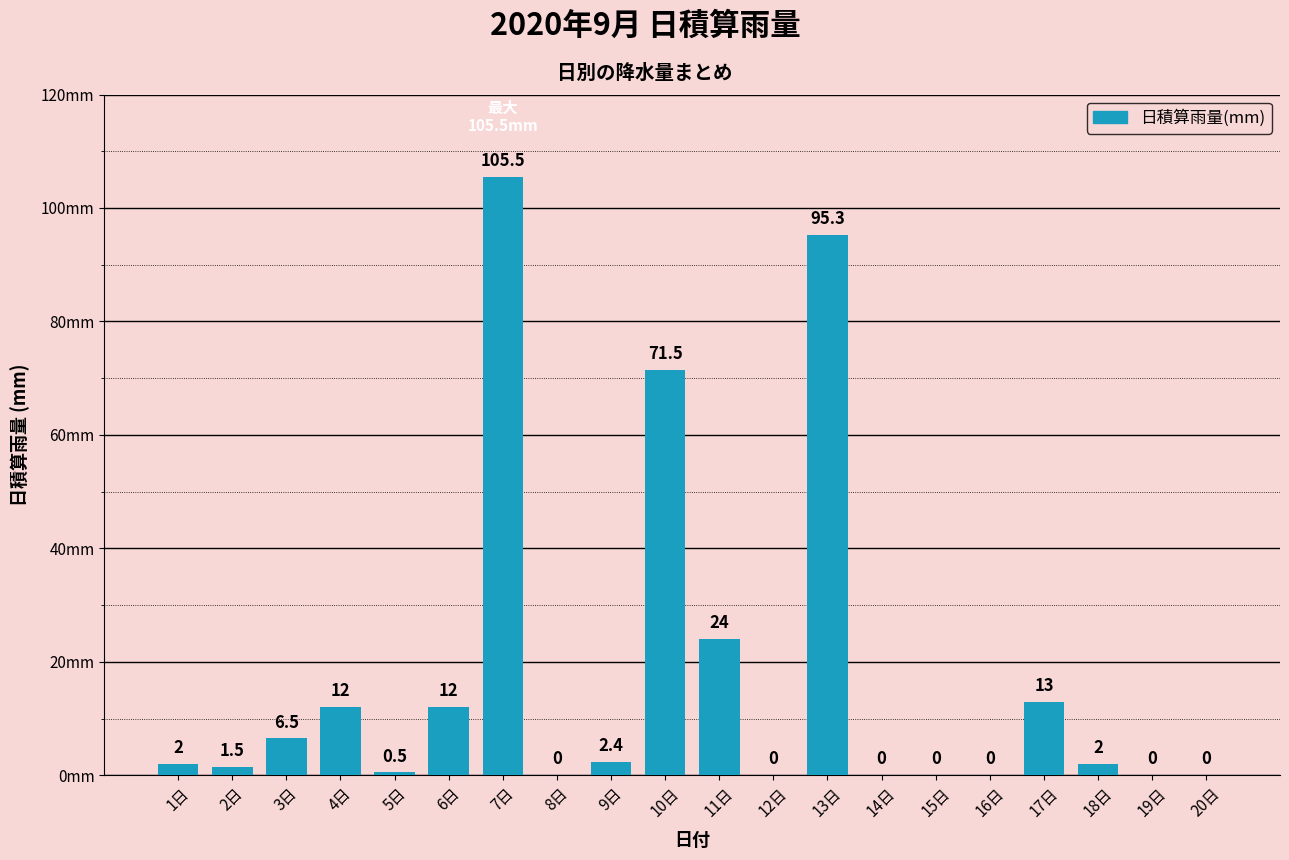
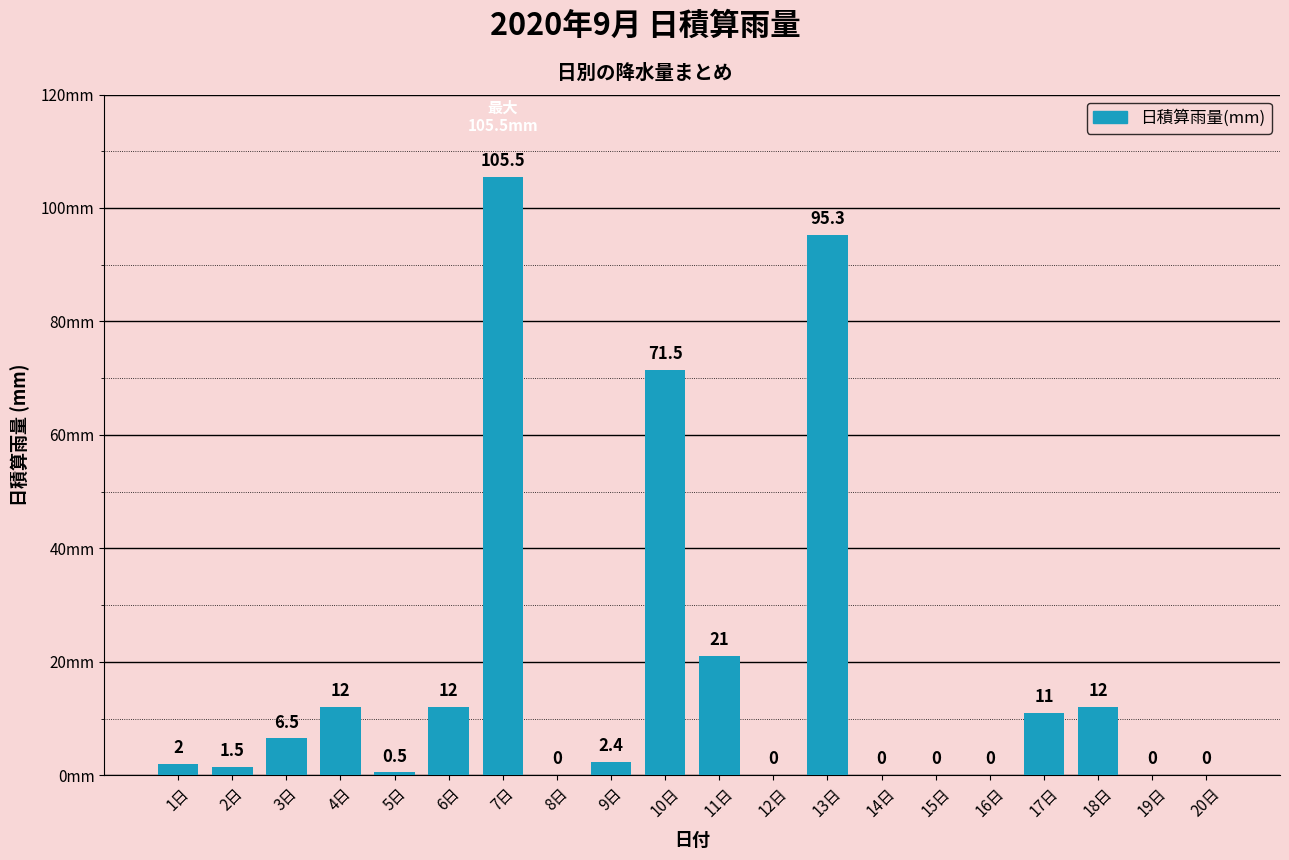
11日: 24 -> 21
17日: 13 -> 11
18日: 2 -> 12
